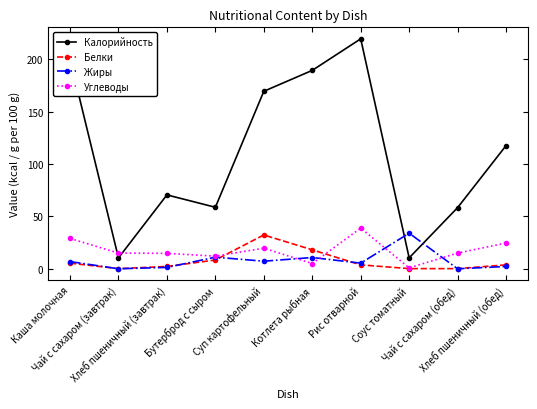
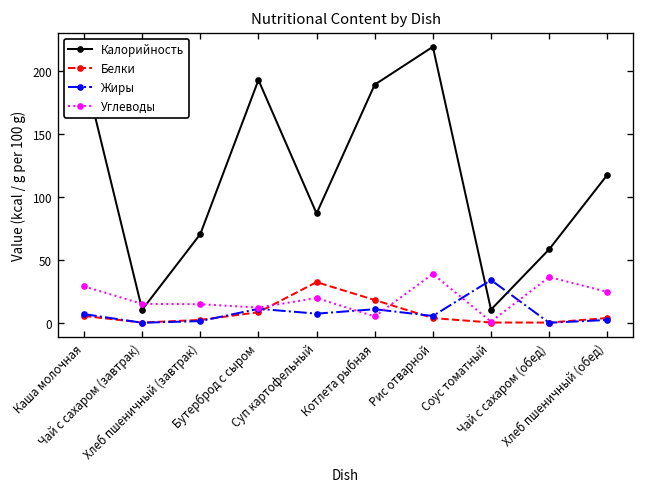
Калорийность, Бутерброд с сыром: 59 -> 193
Калорийность, Суп картофельный: 169 -> 87
Углеводы, Чай с сахаром (обед): 15 -> 36
